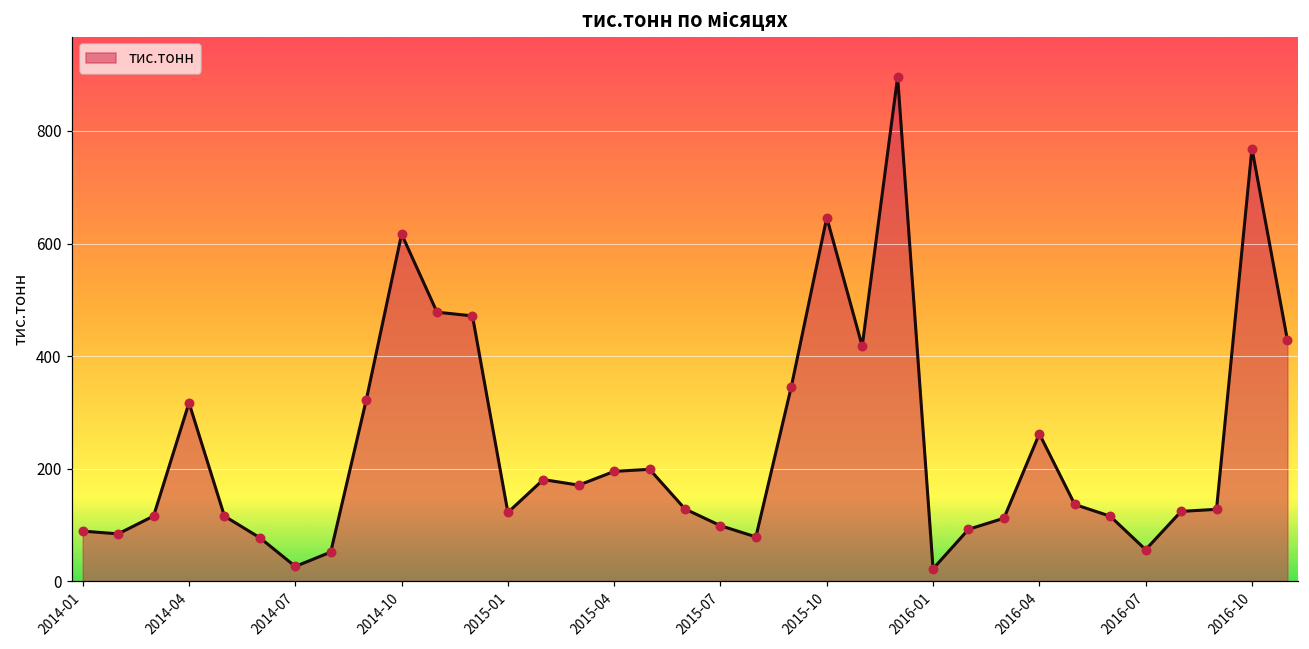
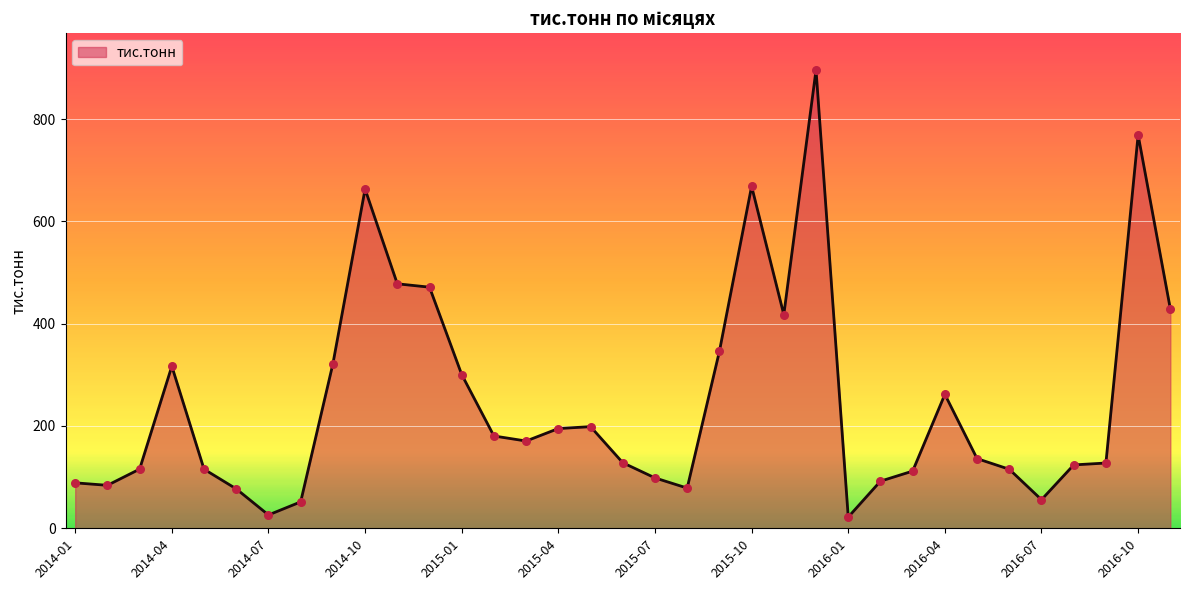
2014-10: 620 -> 660
2015-01: 120 -> 300
2015-10: 650 -> 670
